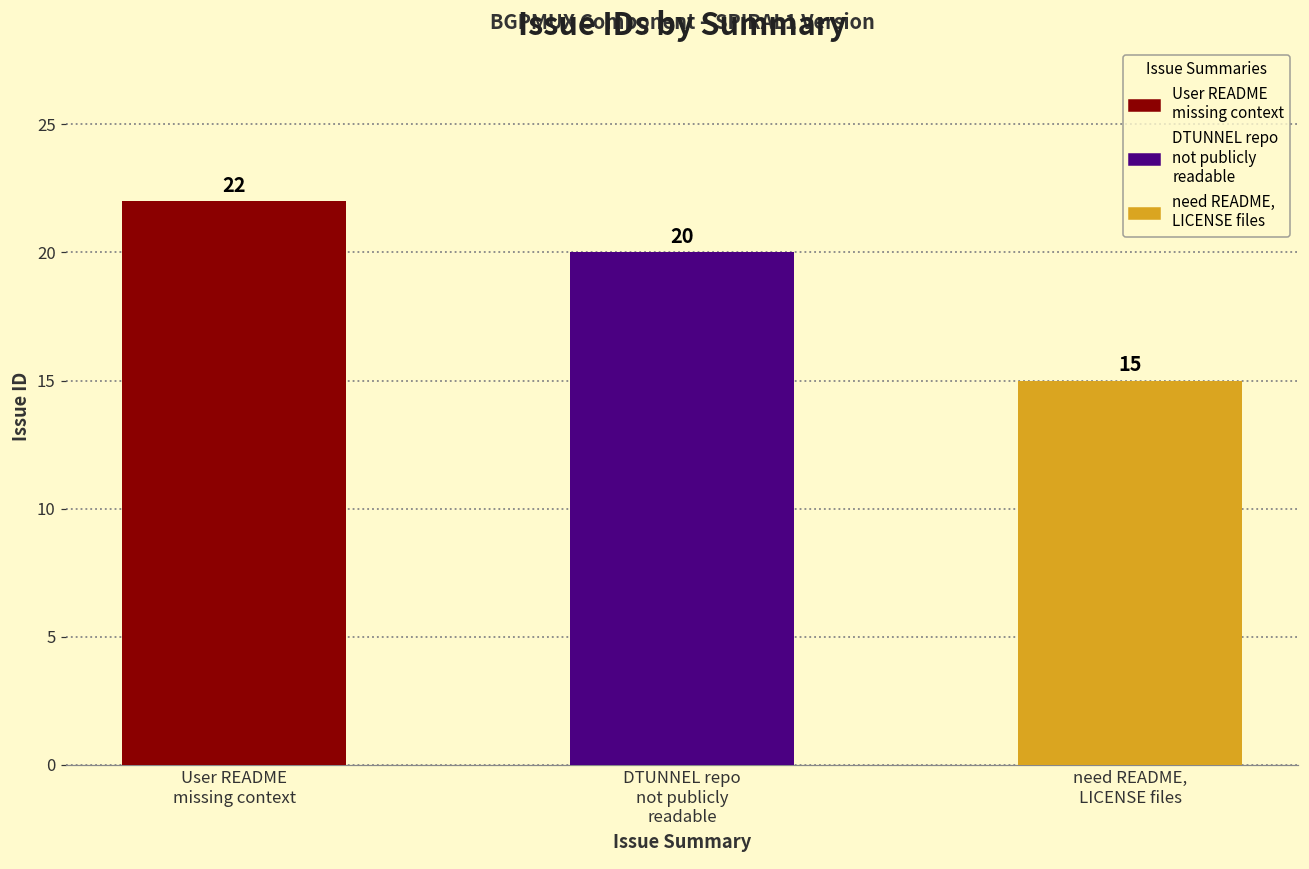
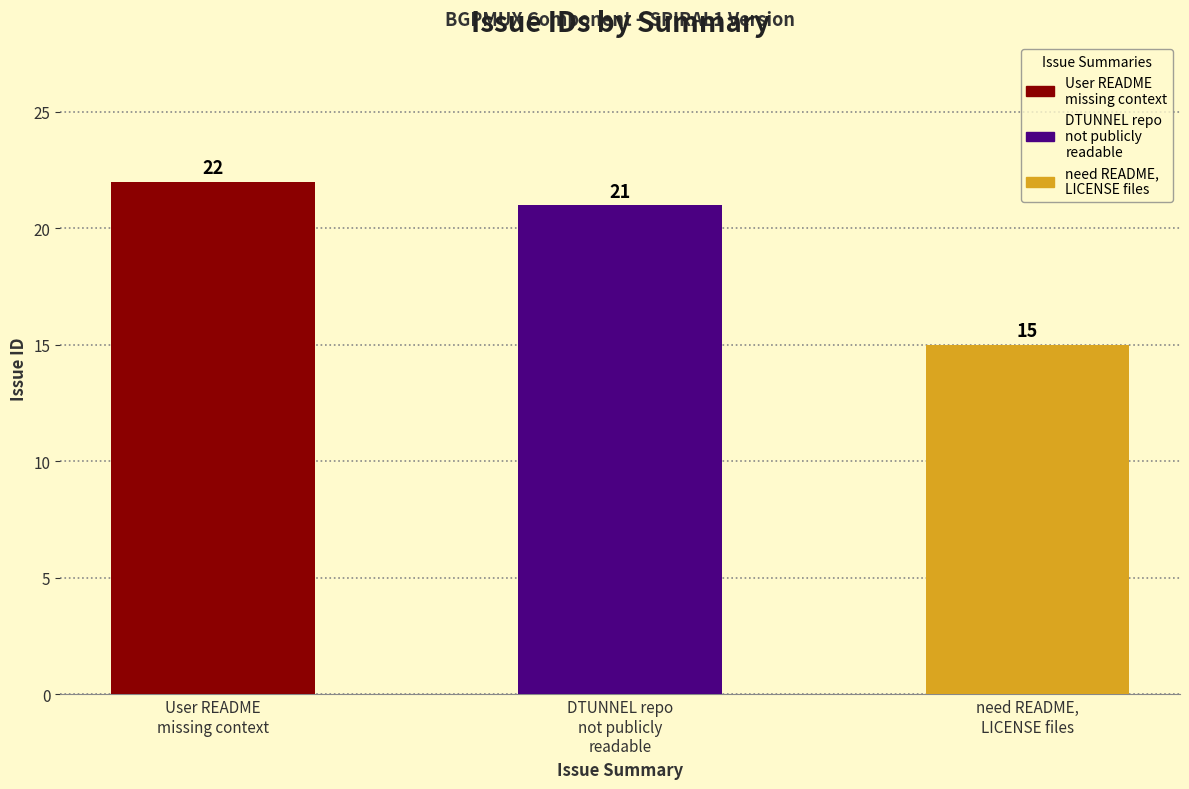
DTUNNEL repo not publicly readable: 20 -> 21
